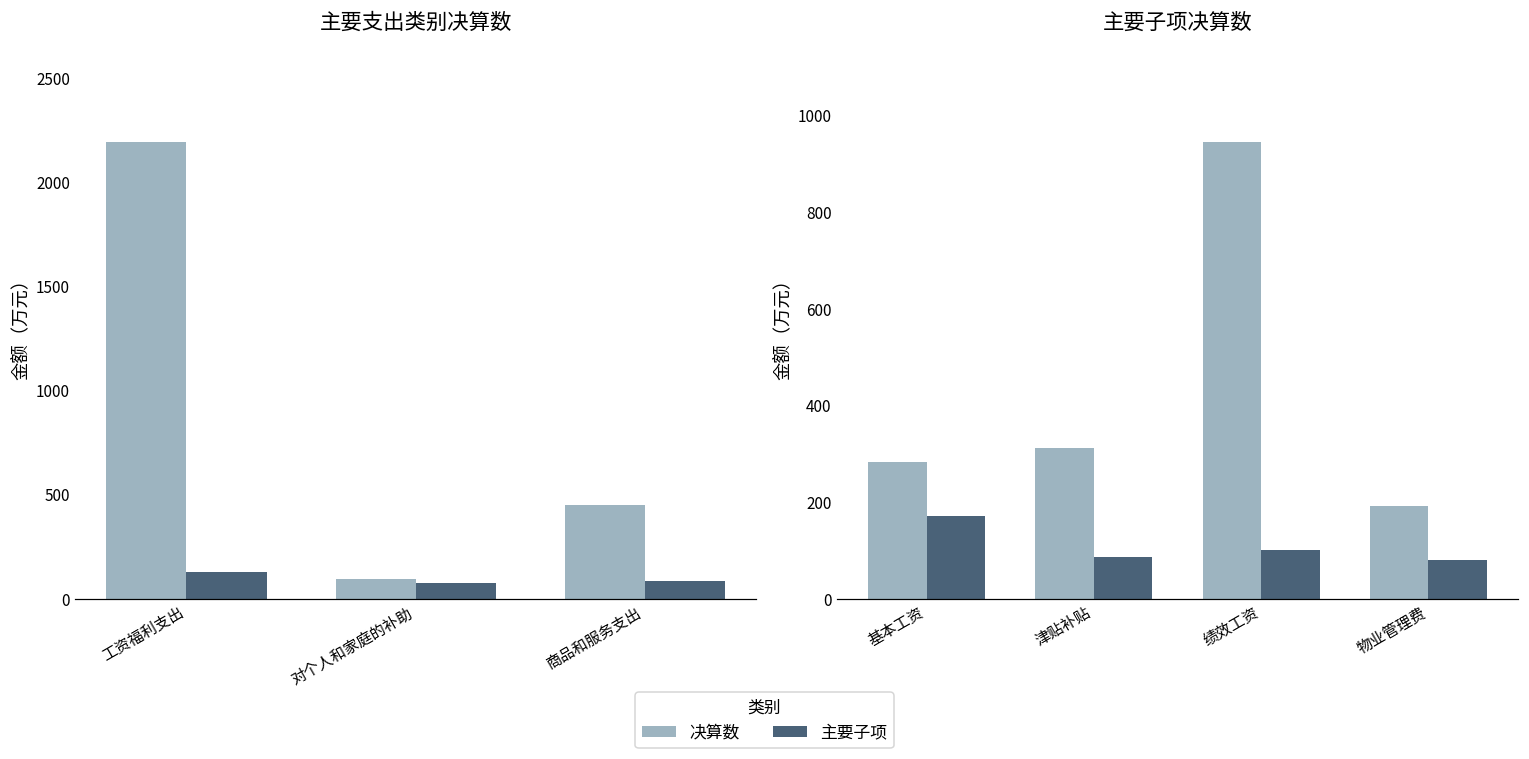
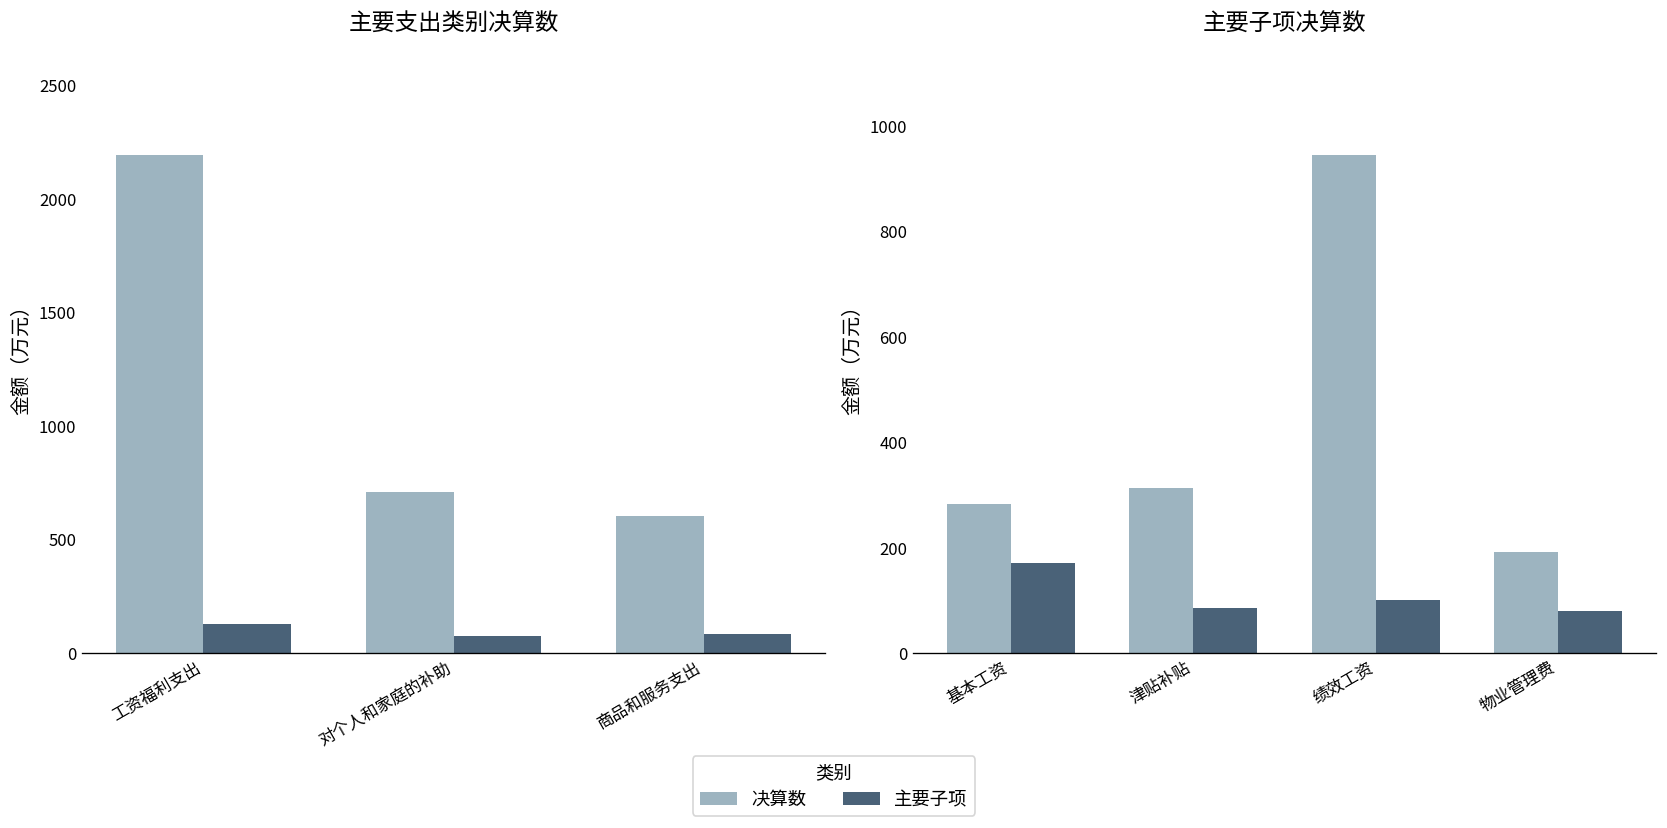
主要支出类别决算数, 决算数, 对个人和家庭的补助: 90 -> 710
主要支出类别决算数, 决算数, 商品和服务支出: 450 -> 600
